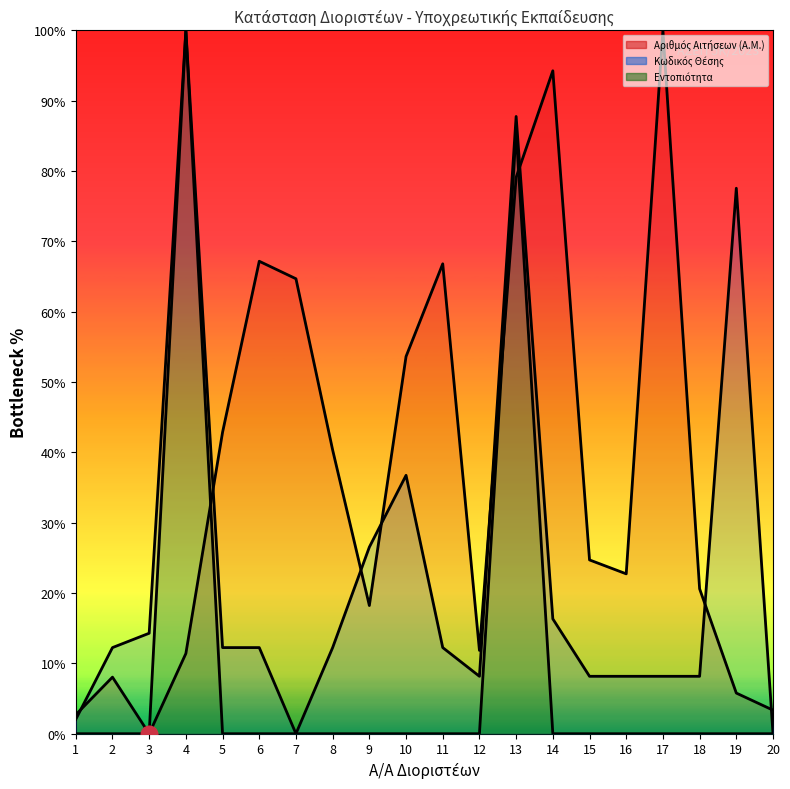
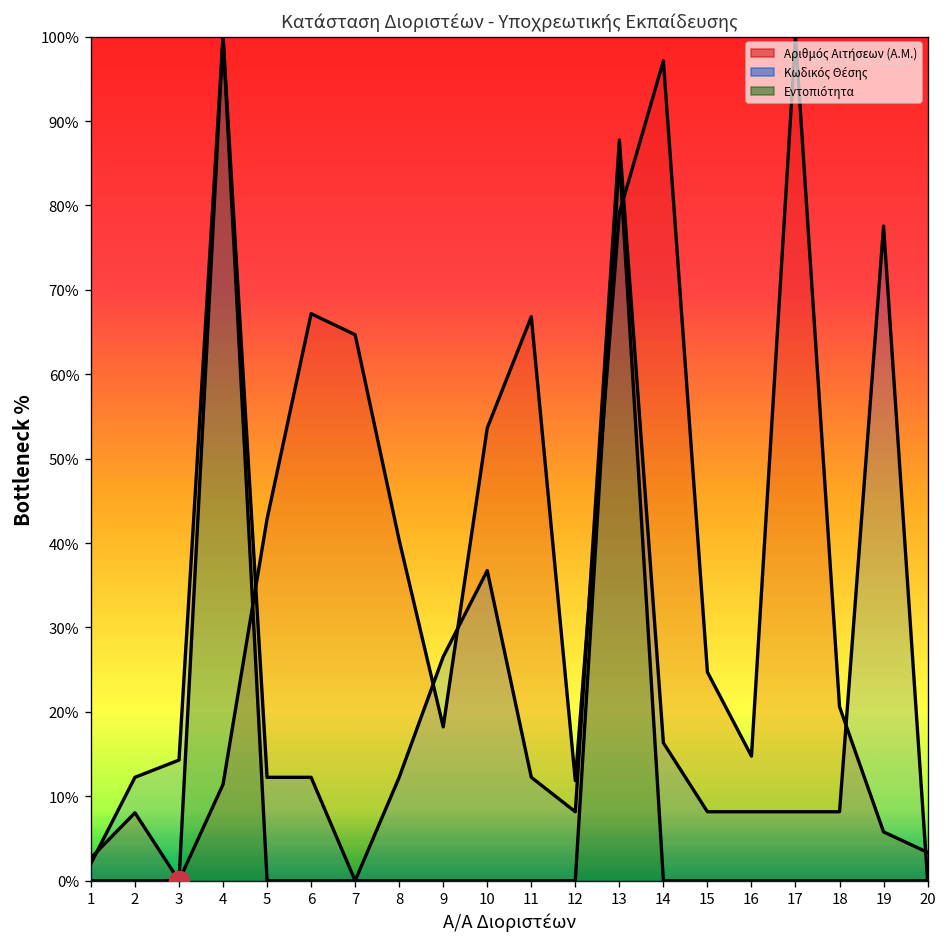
Αριθμός Αιτήσεων (Α.Μ.), 14: 94% -> 97%
Αριθμός Αιτήσεων (Α.Μ.), 16: 23% -> 15%
